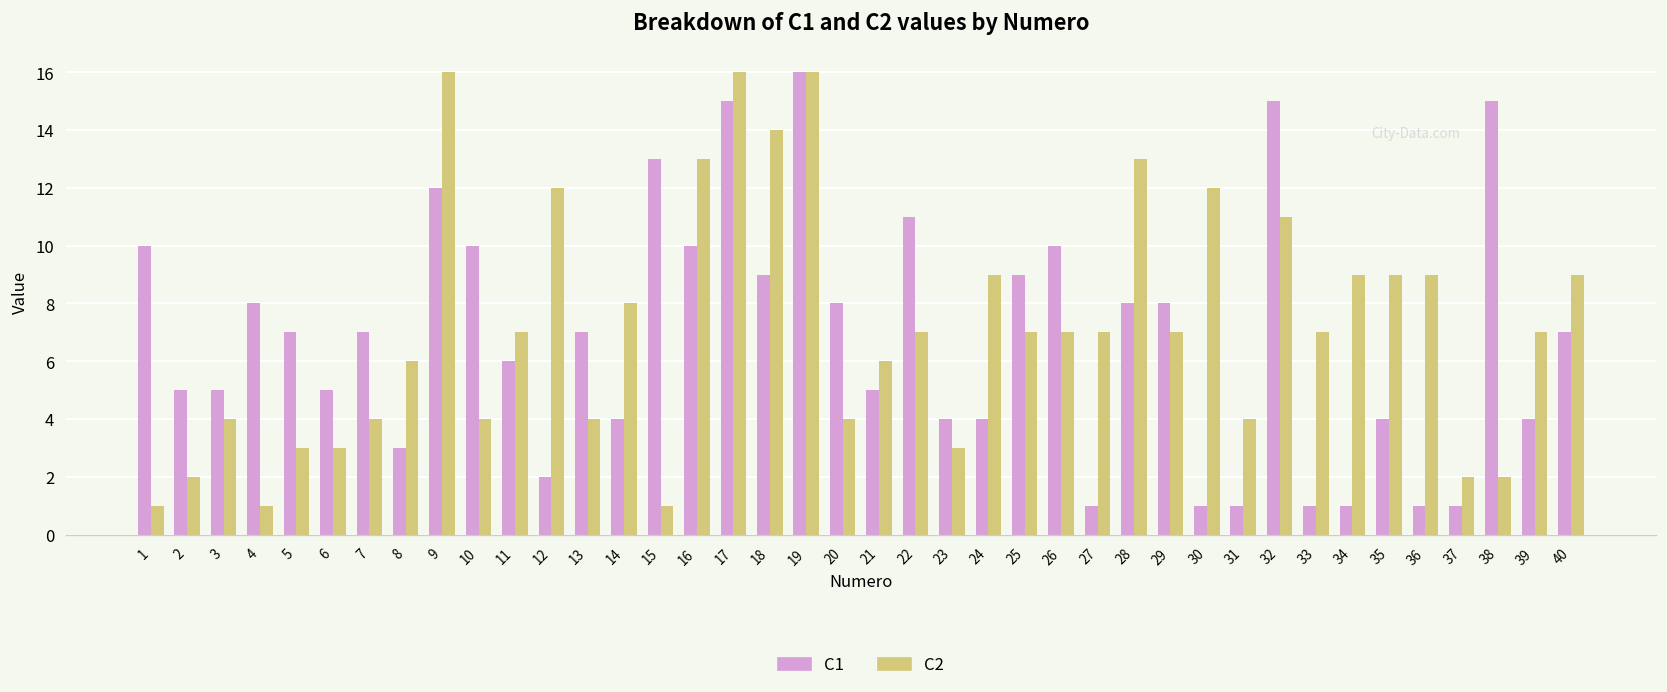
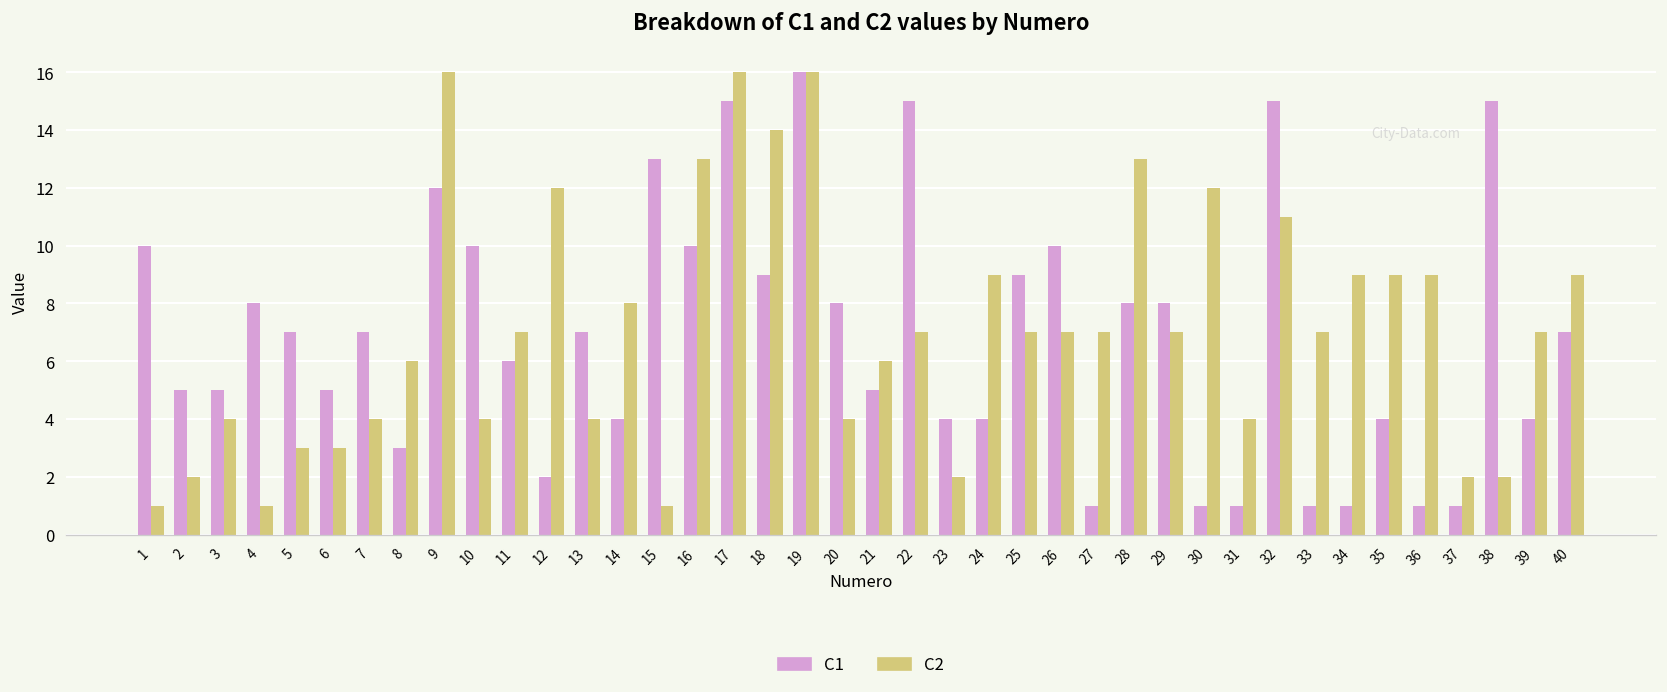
C1, 22: 11 -> 15
C2, 23: 3 -> 2
